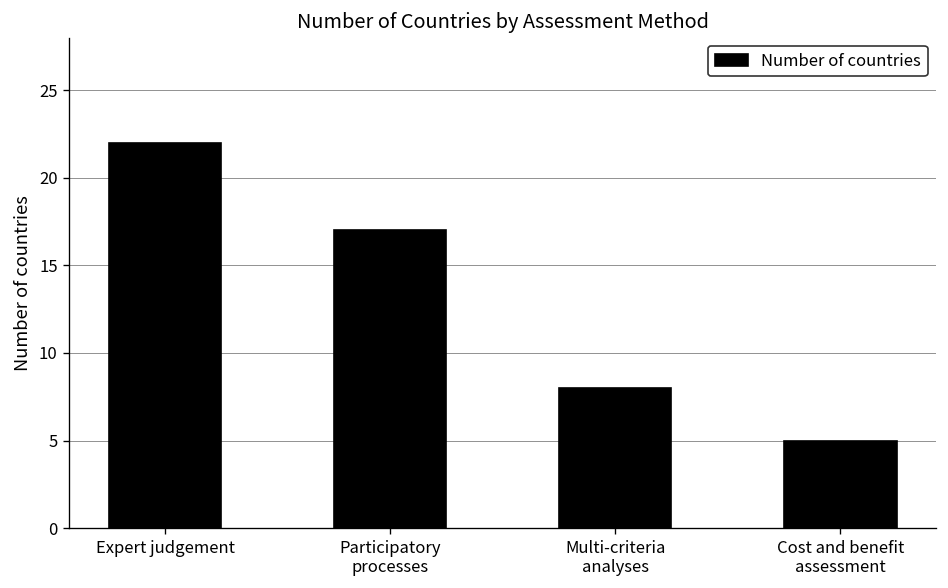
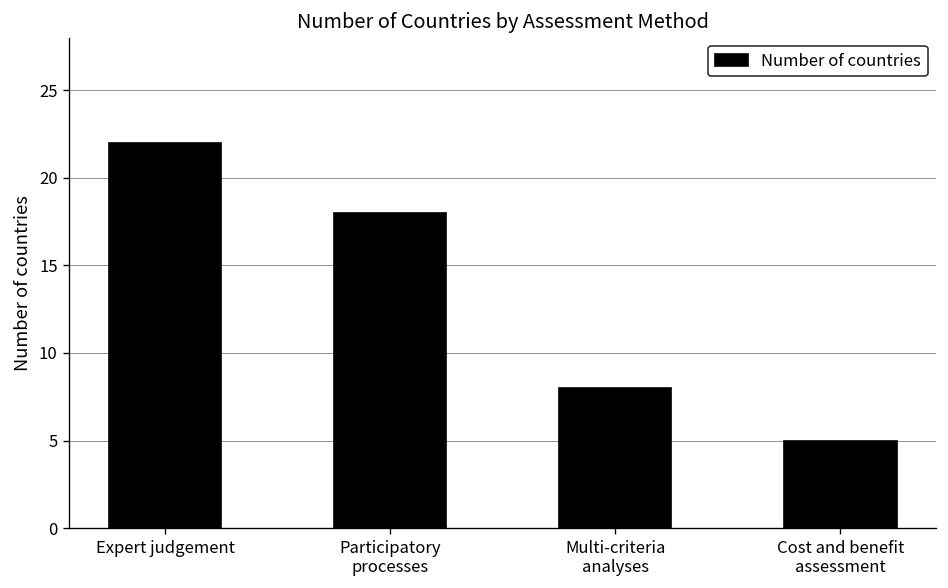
Participatory processes: 17 -> 18
